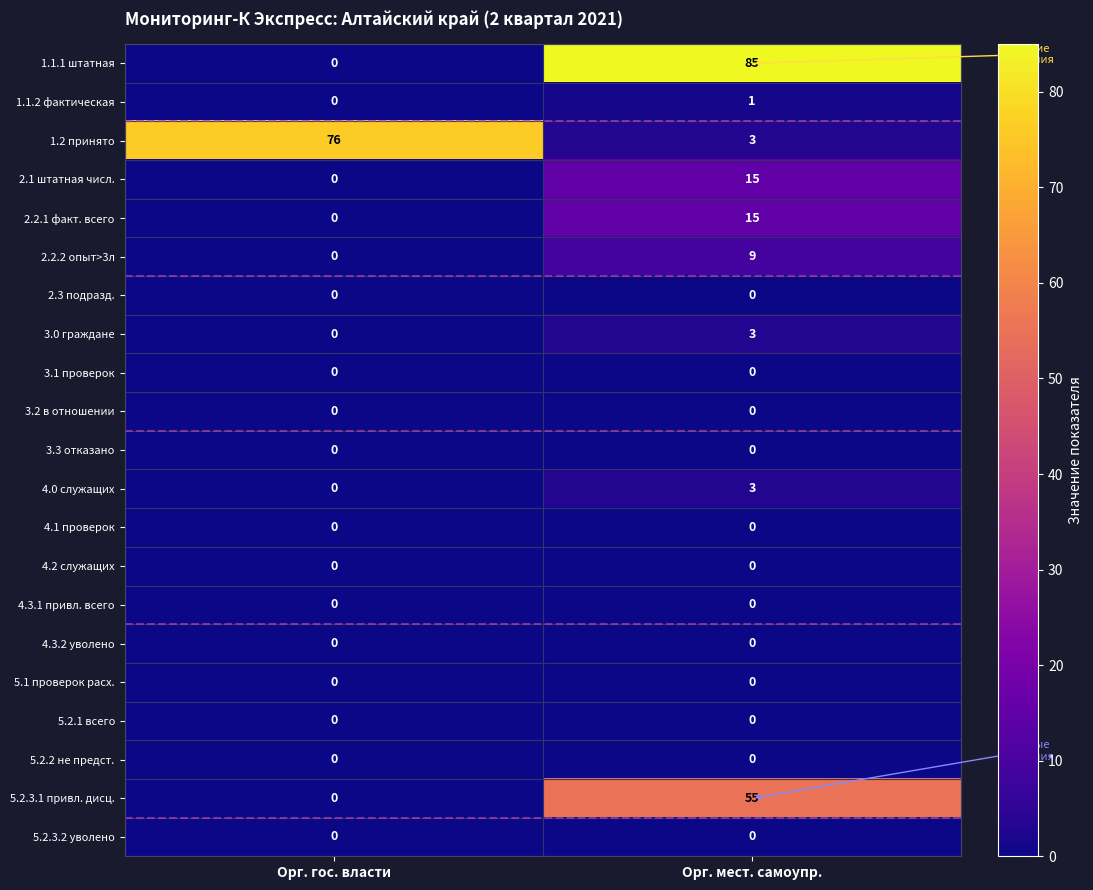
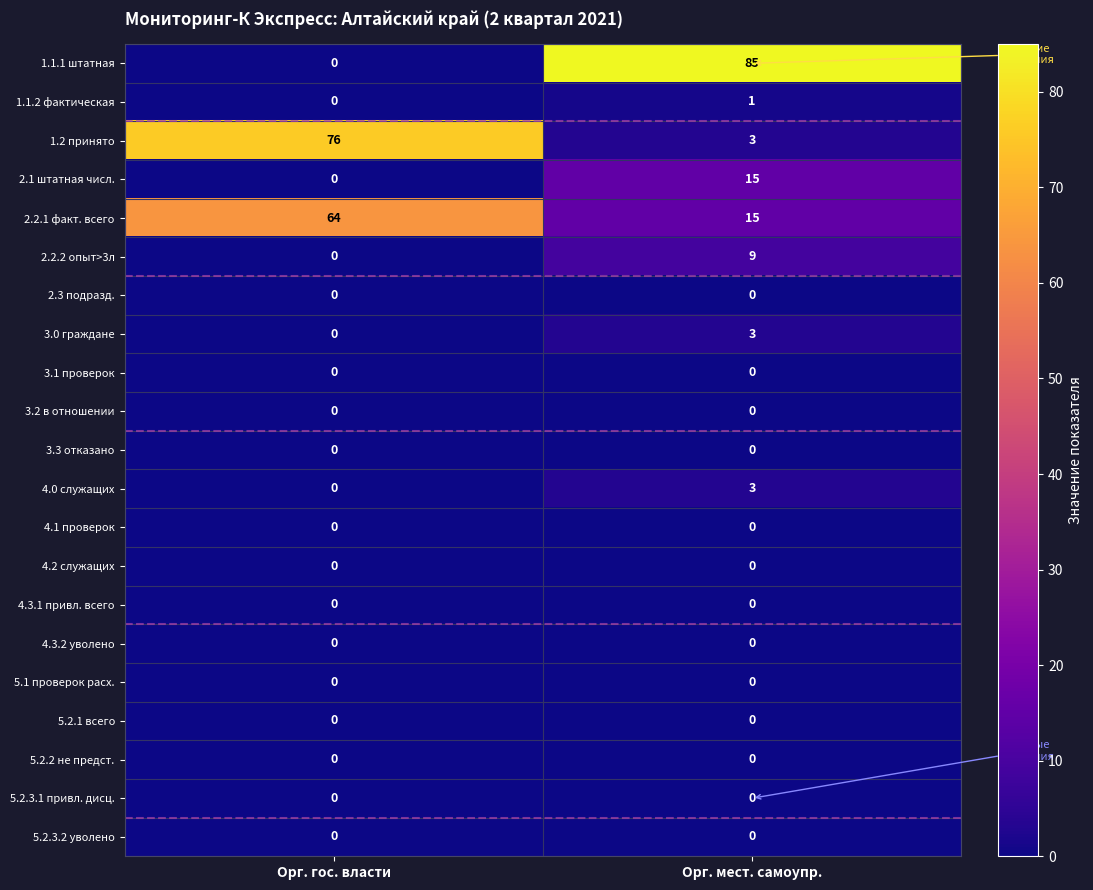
2.2.1 факт. всего, Орг. гос. власти: 0 -> 64
5.2.3.1 привл. дисц., Орг. мест. самоупр.: 55 -> 0
